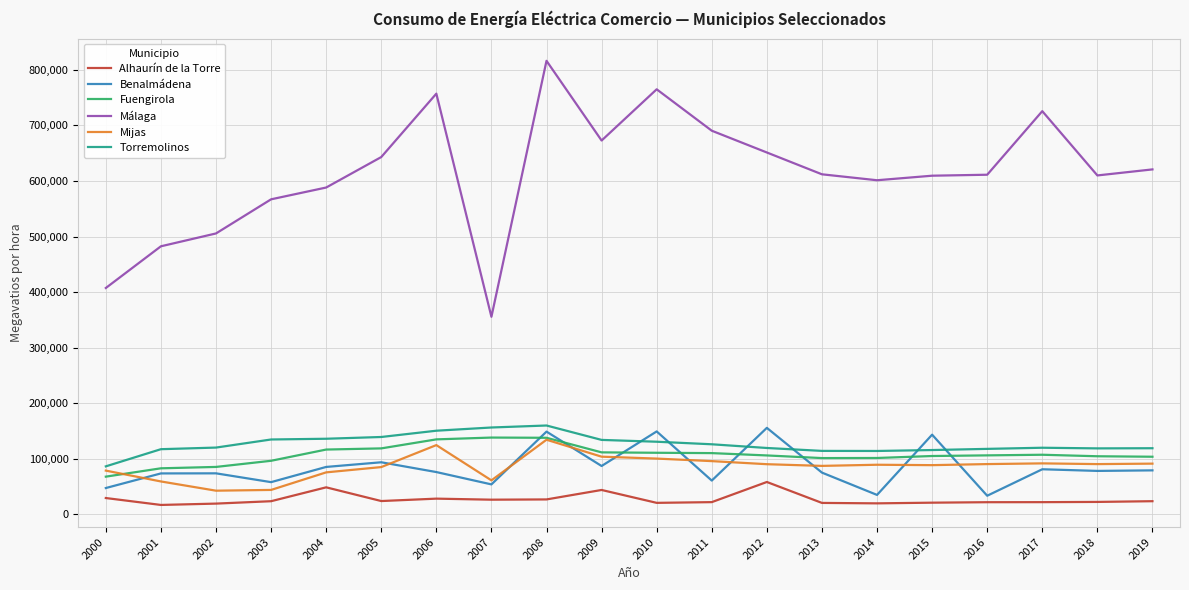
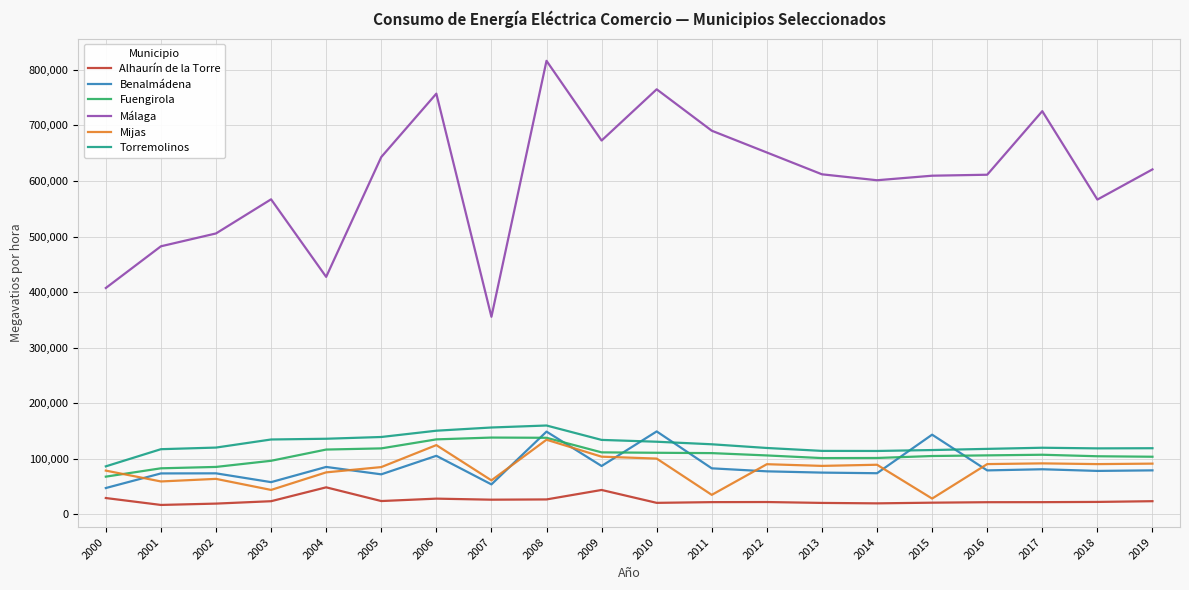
Mijas, 2002: 40,000 -> 60,000
Málaga, 2004: 590,000 -> 430,000
Benalmádena, 2005: 90,000 -> 70,000
Benalmádena, 2006: 80,000 -> 110,000
Benalmádena, 2011: 60,000 -> 80,000
Mijas, 2011: 100,000 -> 40,000
Alhaurín de la Torre, 2012: 60,000 -> 20,000
Benalmádena, 2012: 160,000 -> 80,000
Benalmádena, 2014: 40,000 -> 70,000
Mijas, 2015: 90,000 -> 30,000
Benalmádena, 2016: 30,000 -> 80,000
Málaga, 2018: 610,000 -> 570,000
